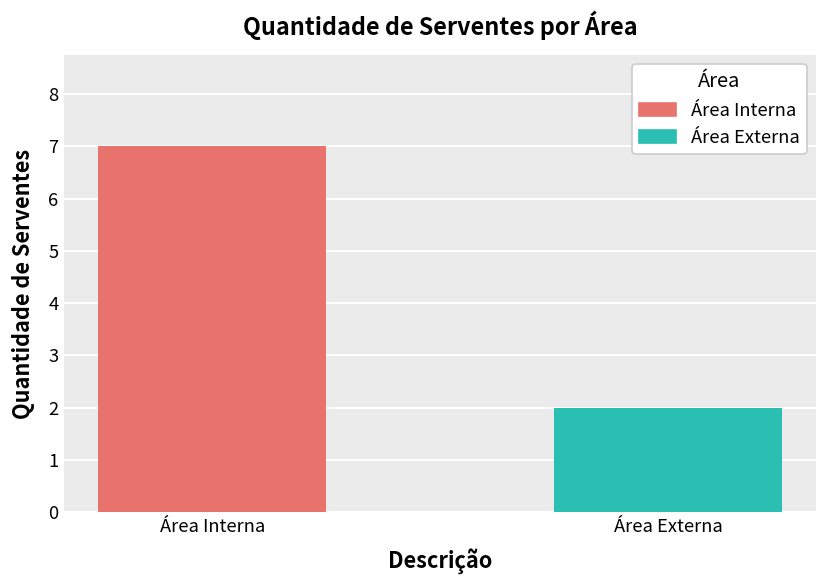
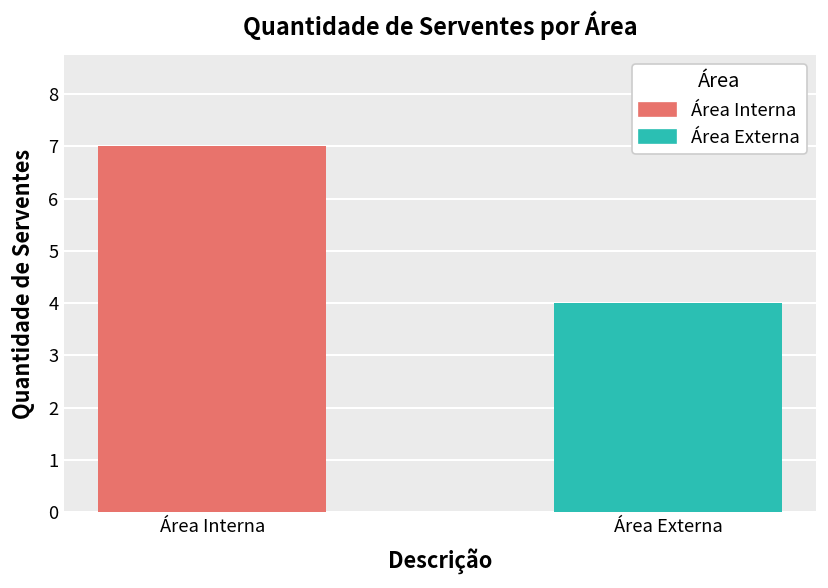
Área Externa: 2 -> 4
